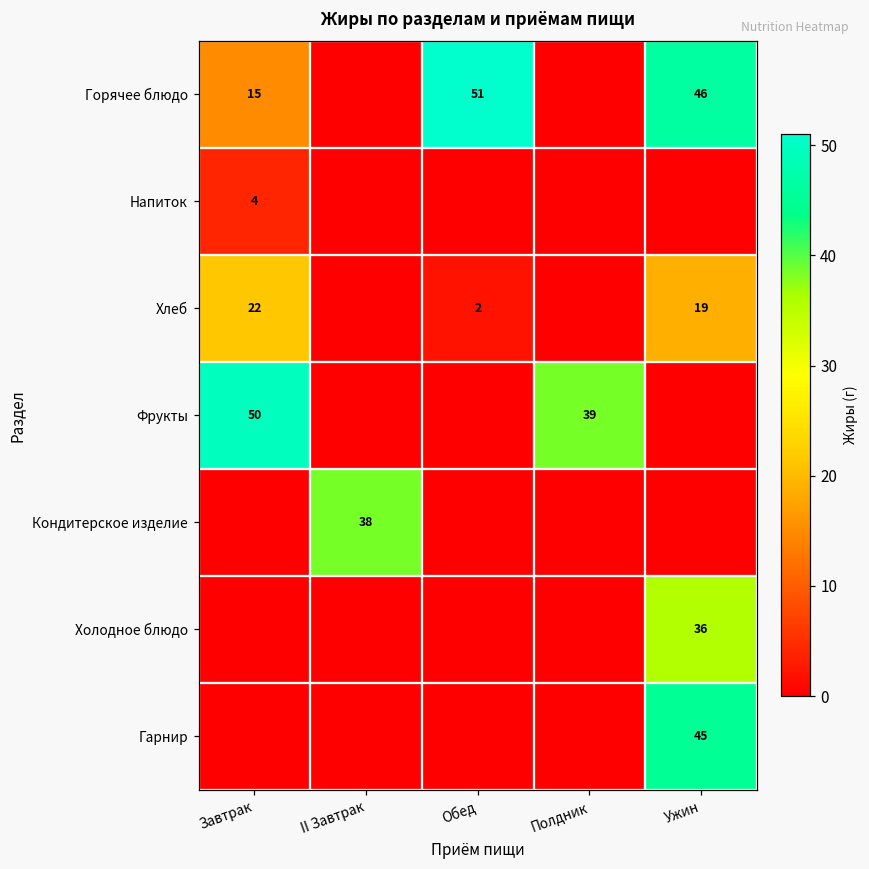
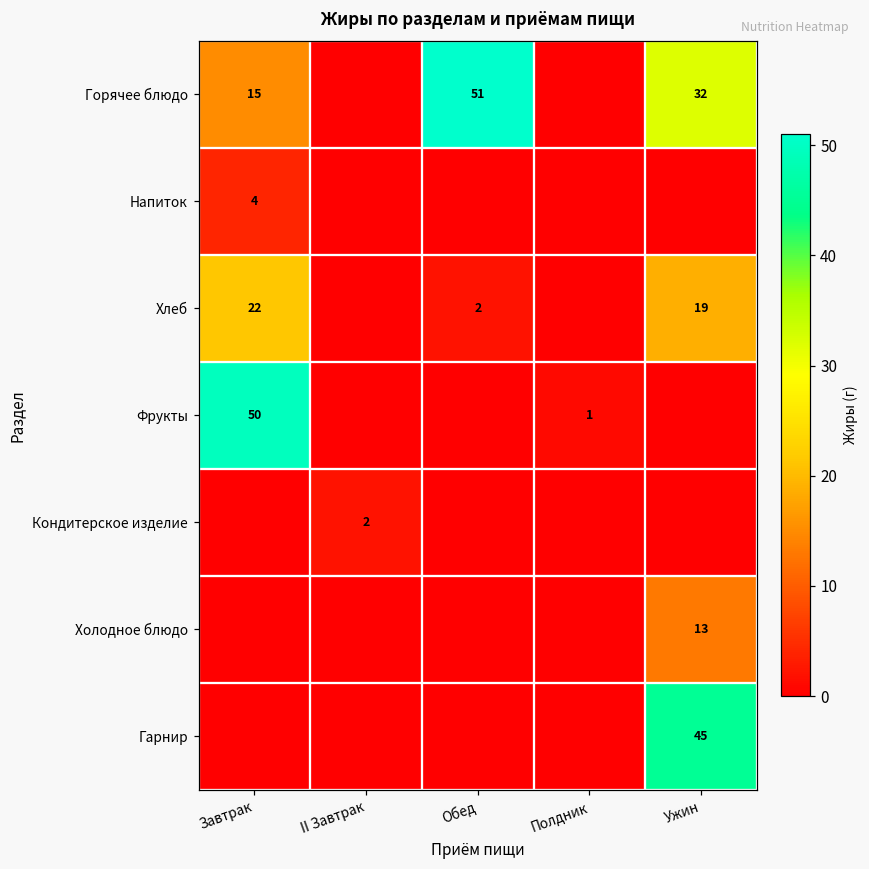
Горячее блюдо, Ужин: 46 -> 32
Фрукты, Полдник: 39 -> 1
Кондитерское изделие, II Завтрак: 38 -> 2
Холодное блюдо, Ужин: 36 -> 13
